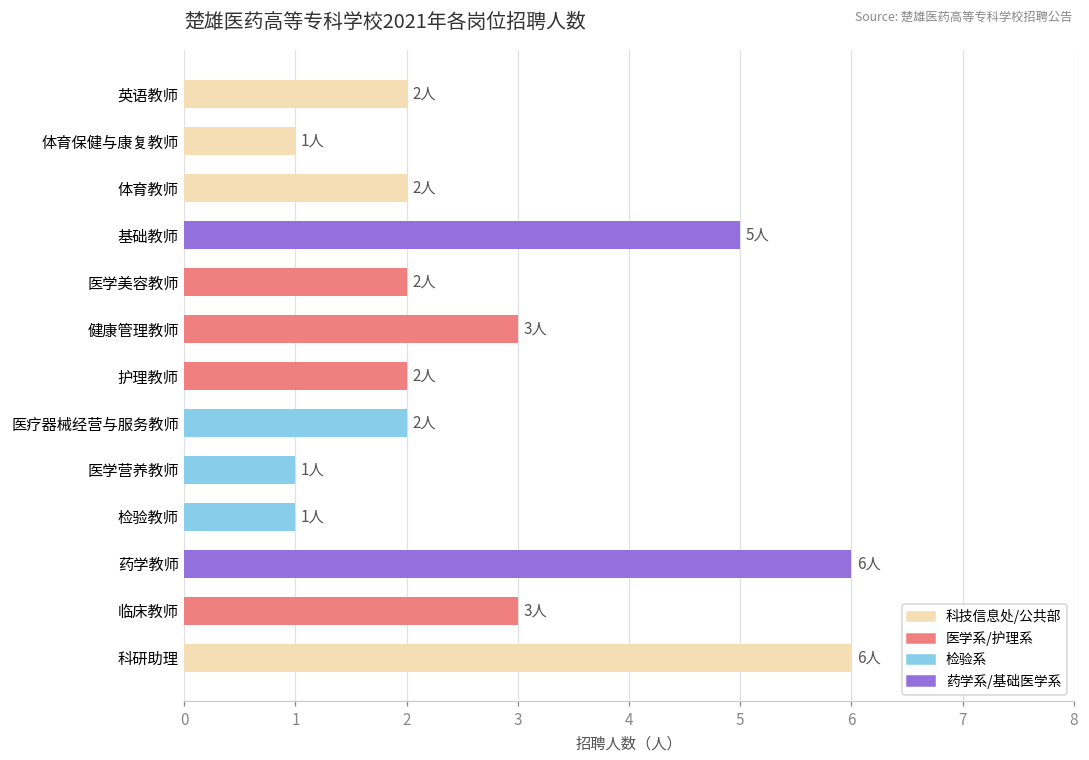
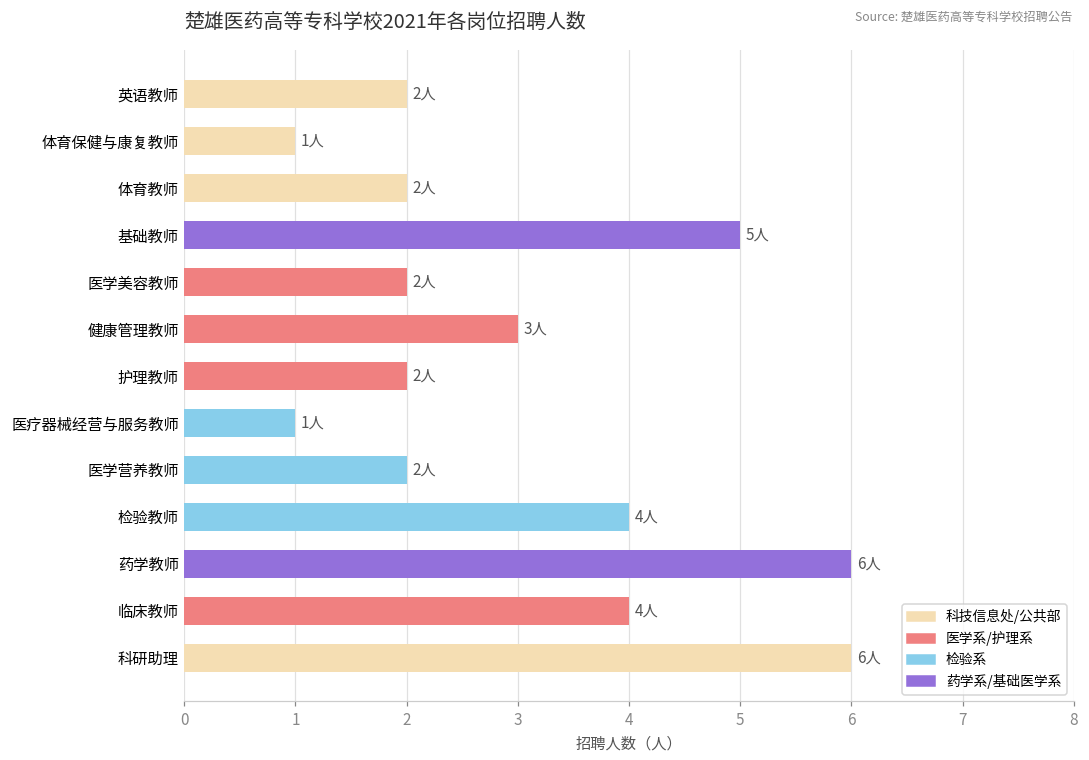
医疗器械经营与服务教师: 2人 -> 1人
医学营养教师: 1人 -> 2人
检验教师: 1人 -> 4人
临床教师: 3人 -> 4人
